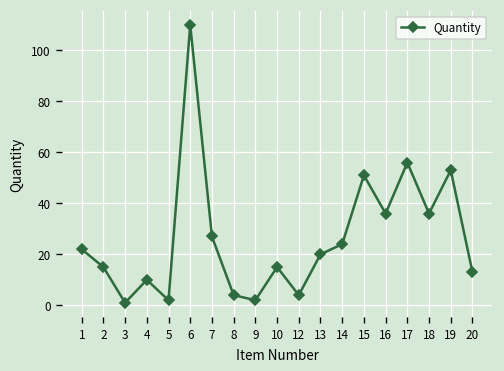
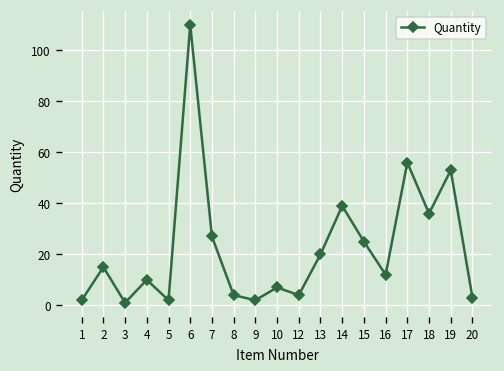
1: 22 -> 2
10: 15 -> 7
14: 24 -> 39
15: 51 -> 25
16: 36 -> 12
20: 13 -> 3
